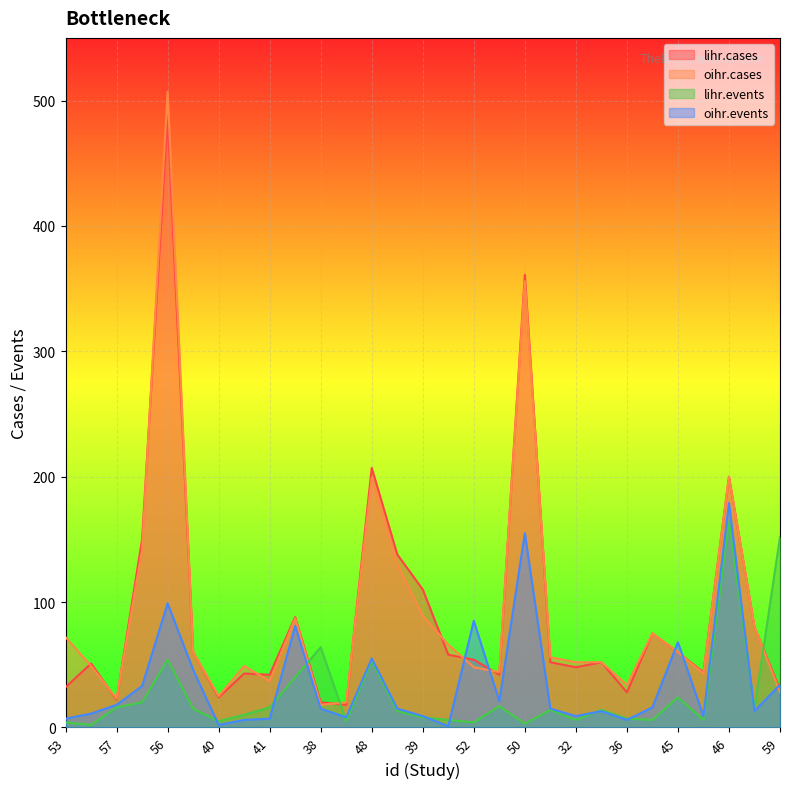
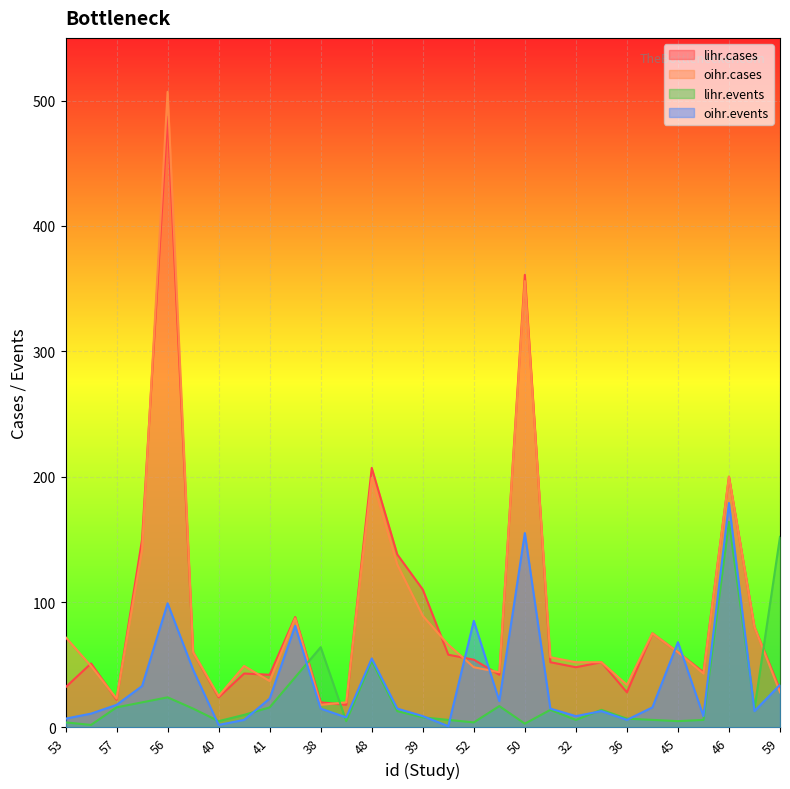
lihr.events, 56: 54 -> 24
oihr.events, 41: 7 -> 23
lihr.events, 45: 24 -> 5
